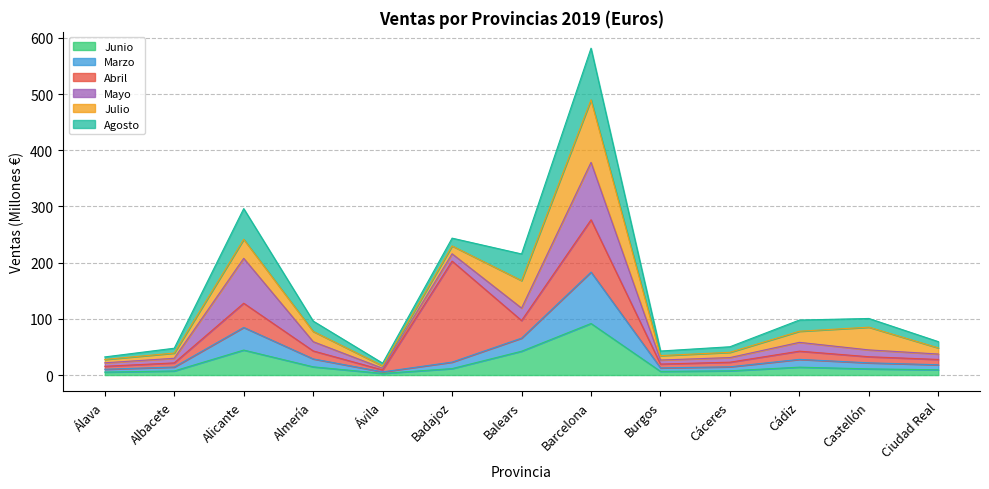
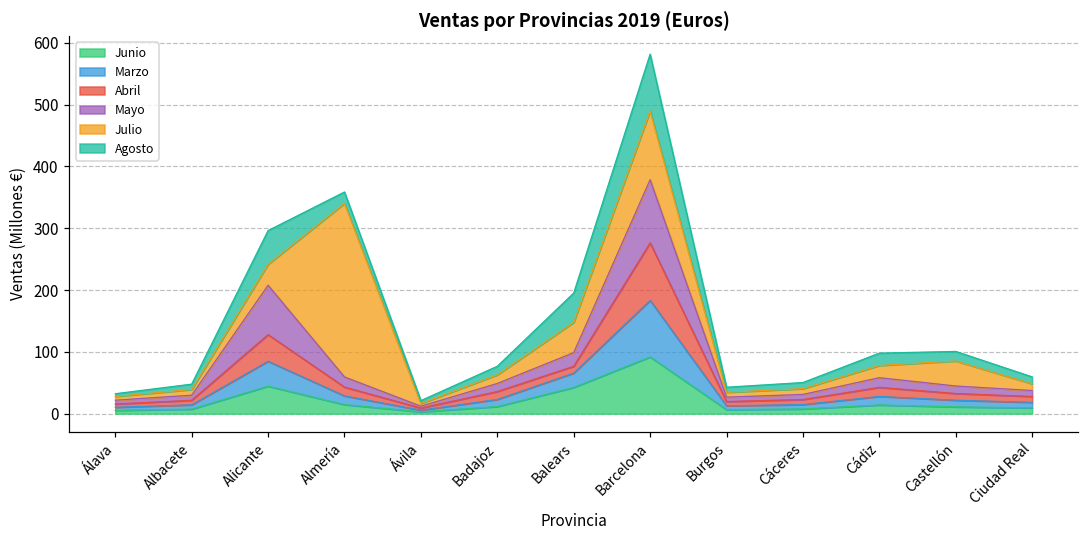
Julio, Almería: 20 -> 280
Abril, Badajoz: 180 -> 10
Abril, Balears: 30 -> 10
